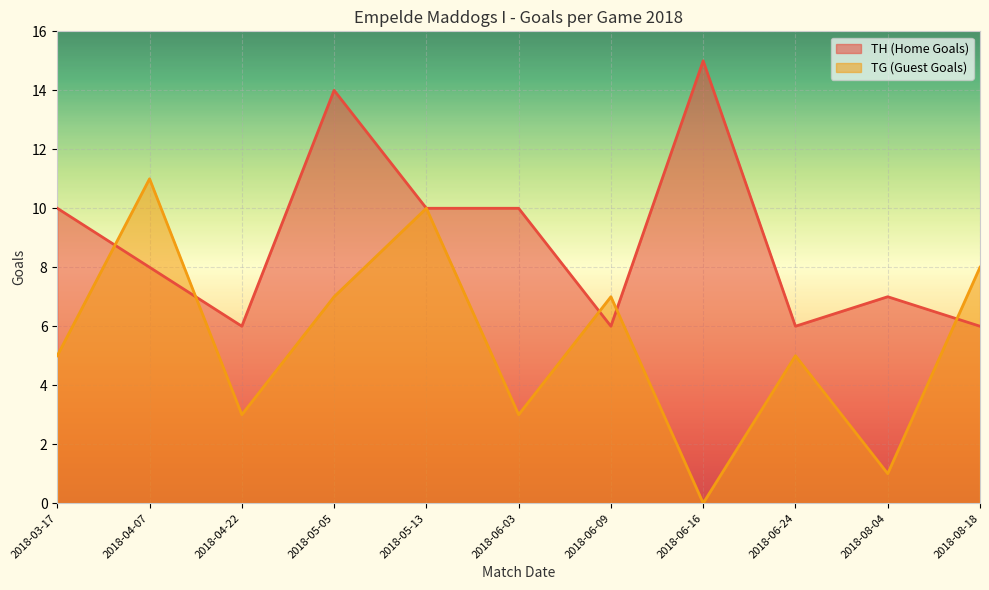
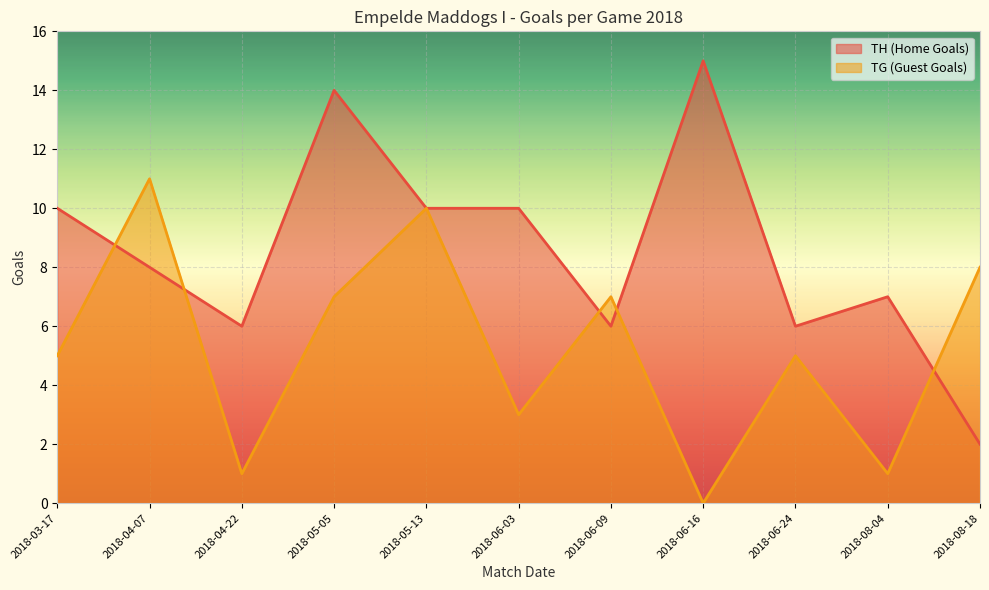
TG (Guest Goals), 2018-04-22: 3 -> 1
TH (Home Goals), 2018-08-18: 6 -> 2
